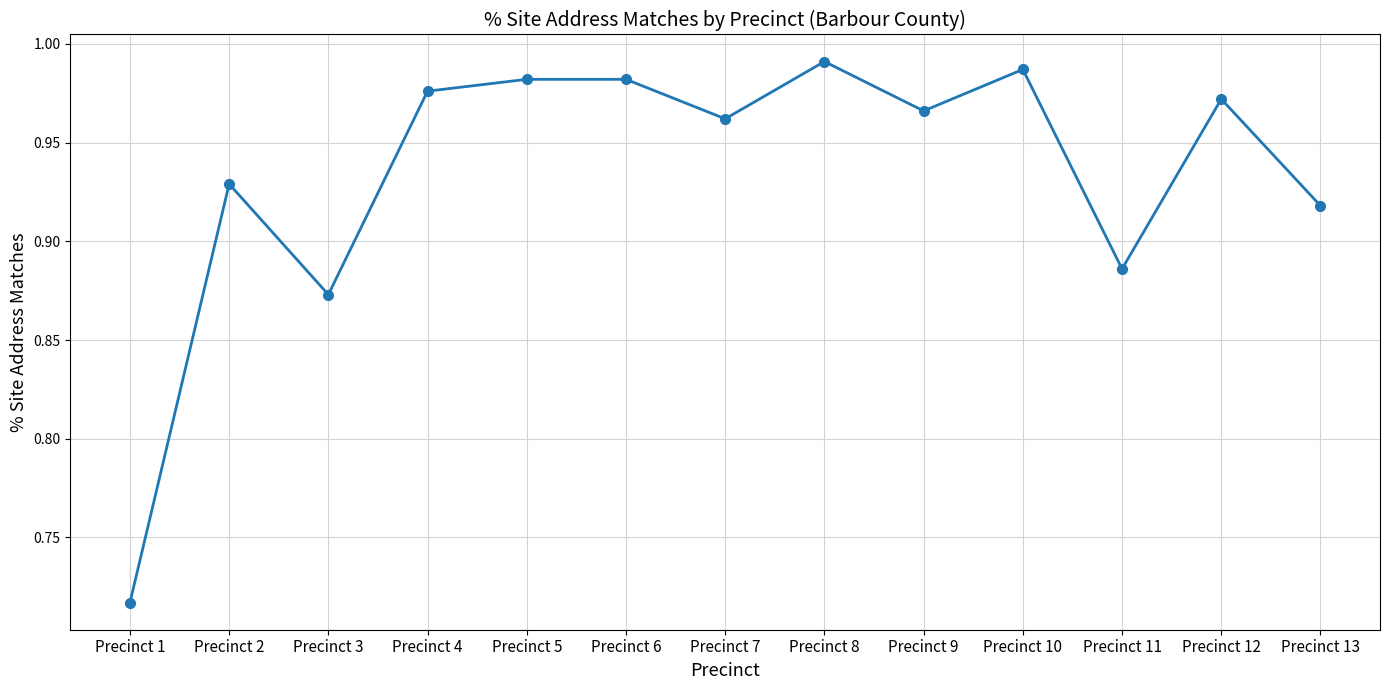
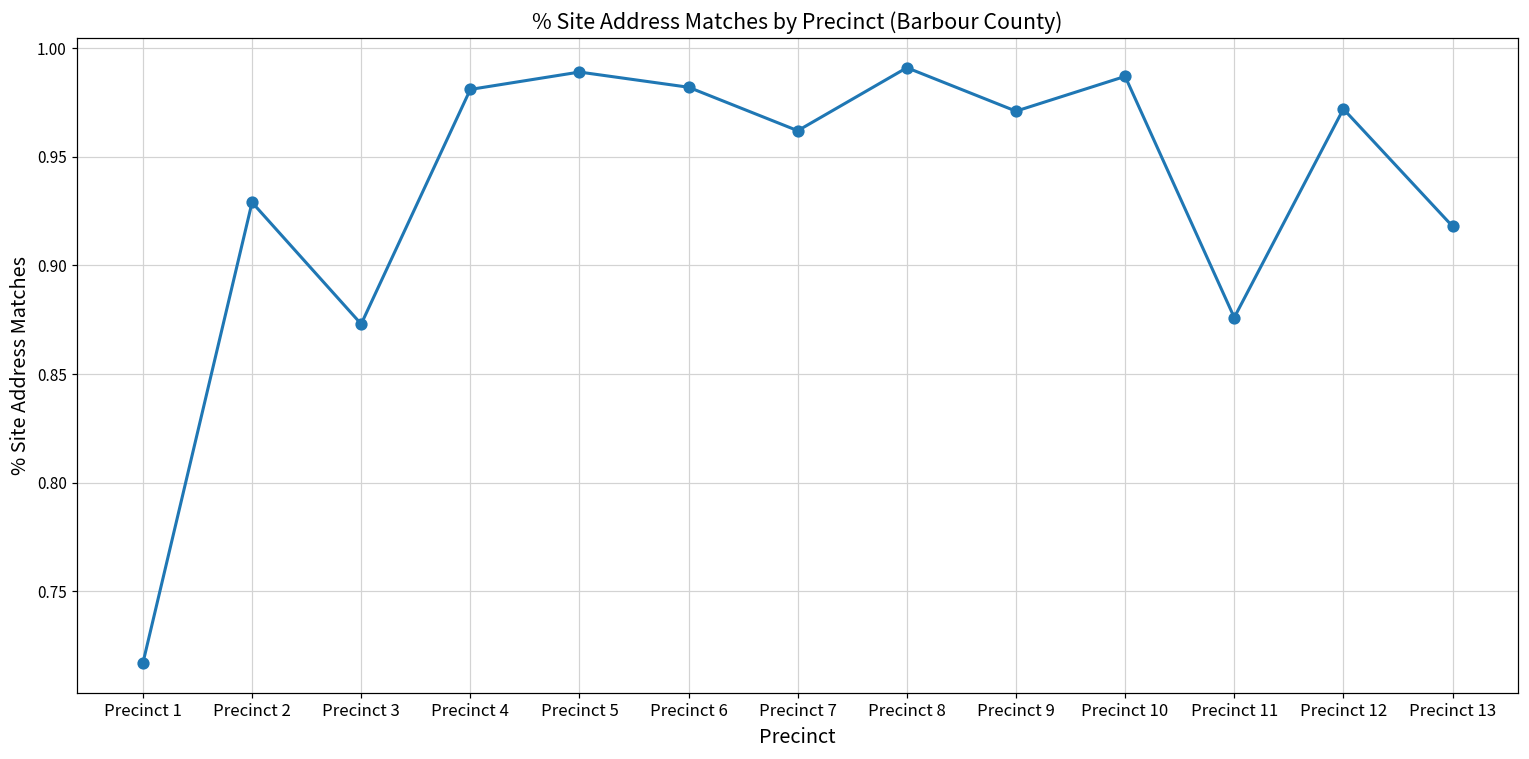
Precinct 4: 0.976 -> 0.981
Precinct 5: 0.982 -> 0.989
Precinct 9: 0.966 -> 0.971
Precinct 11: 0.886 -> 0.876
